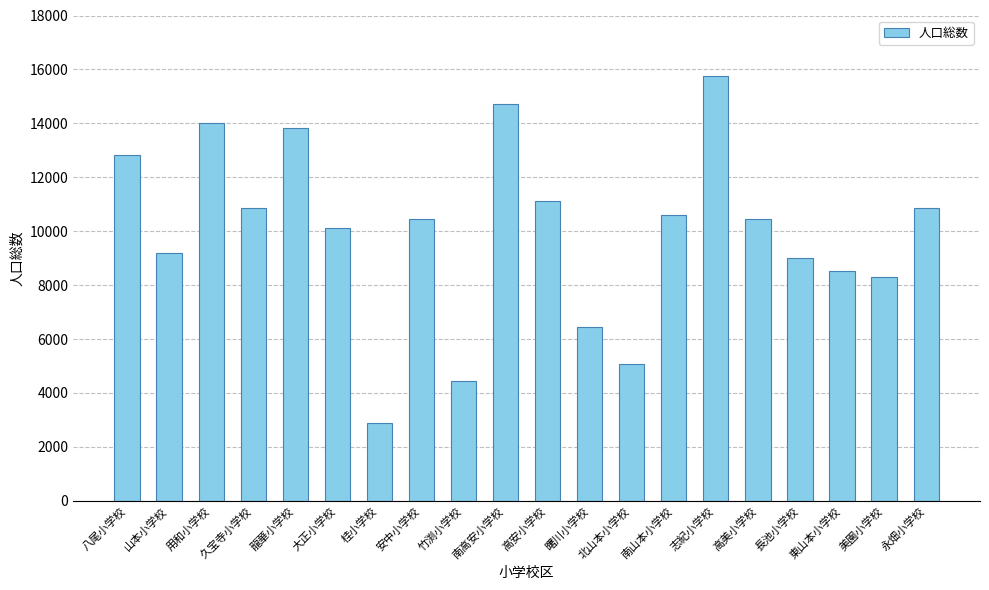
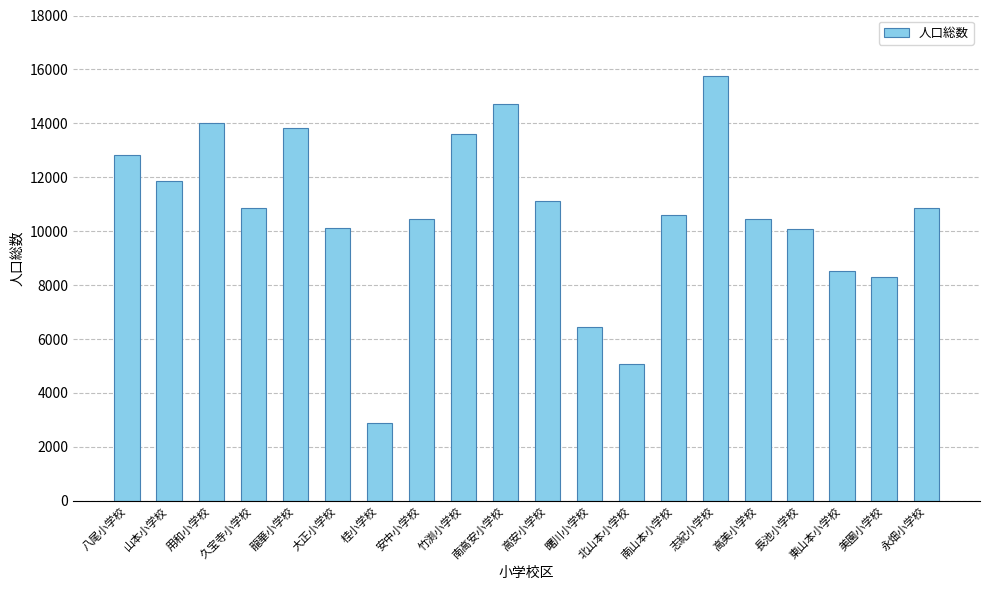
山本小学校: 9200 -> 11900
竹渕小学校: 4500 -> 13600
長池小学校: 9000 -> 10100
